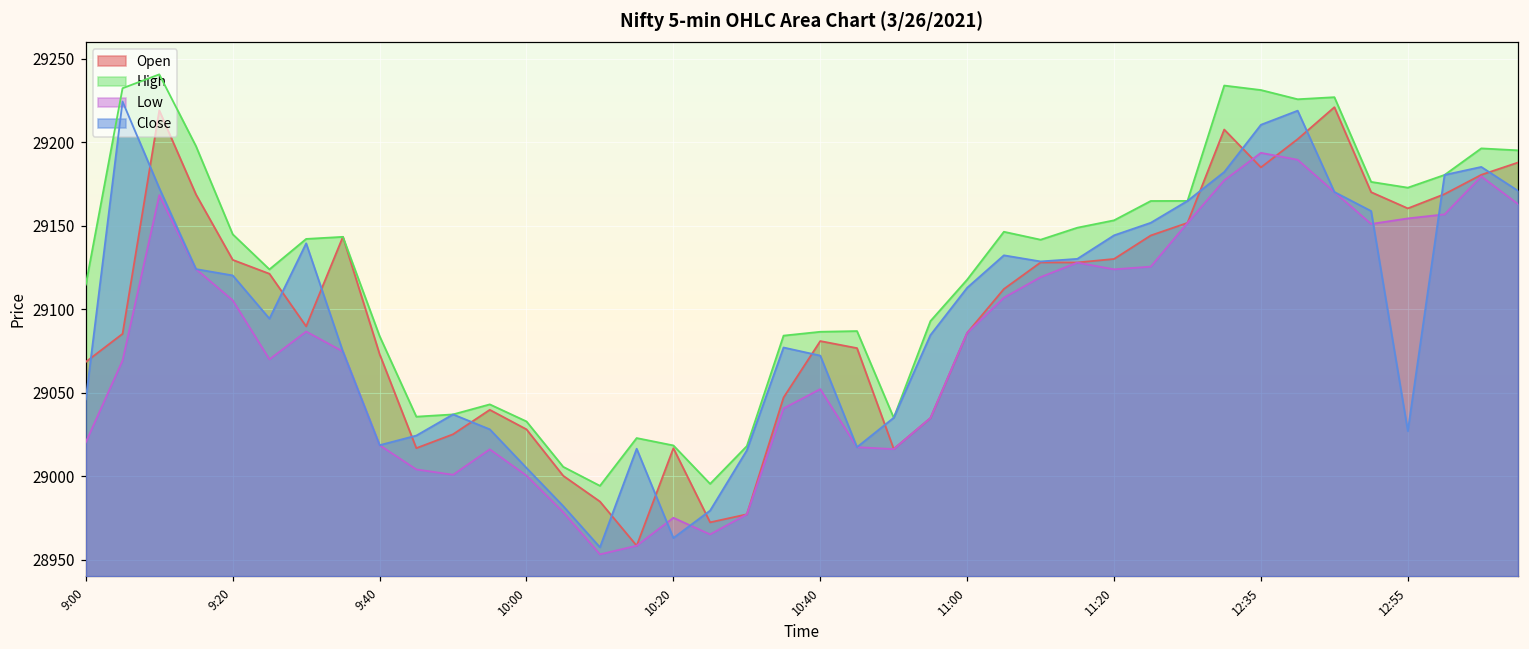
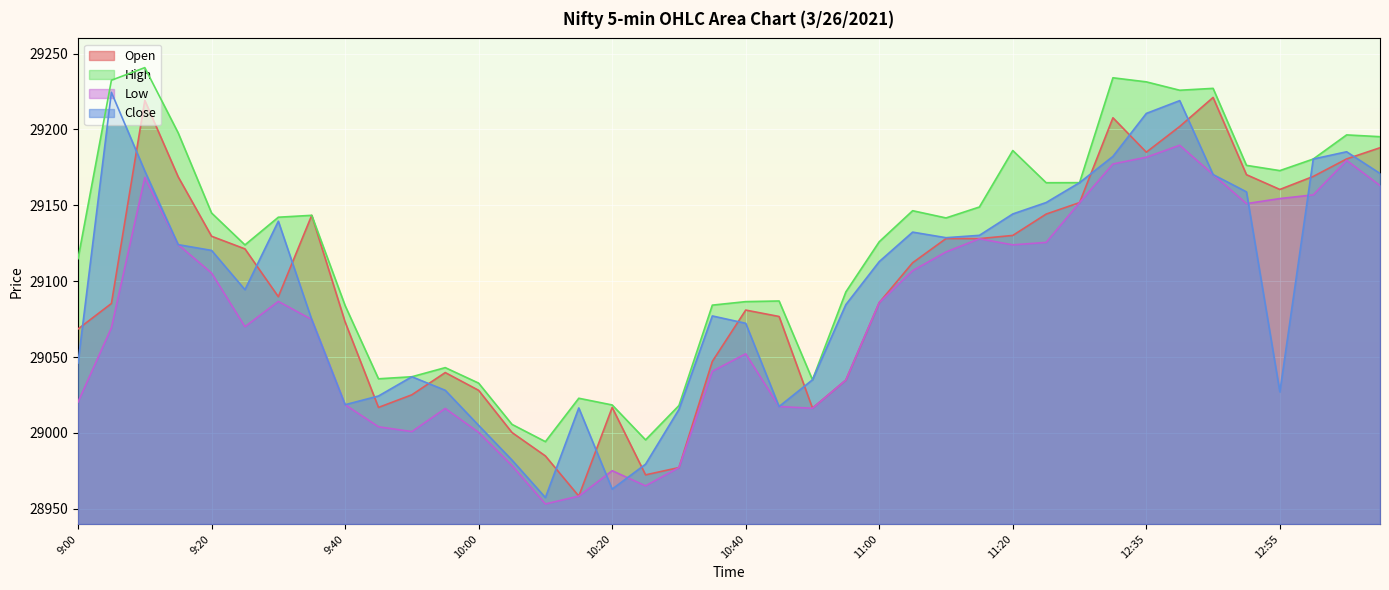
High, 11:00: 29118 -> 29126
High, 11:20: 29153 -> 29186
Low, 12:35: 29194 -> 29182
